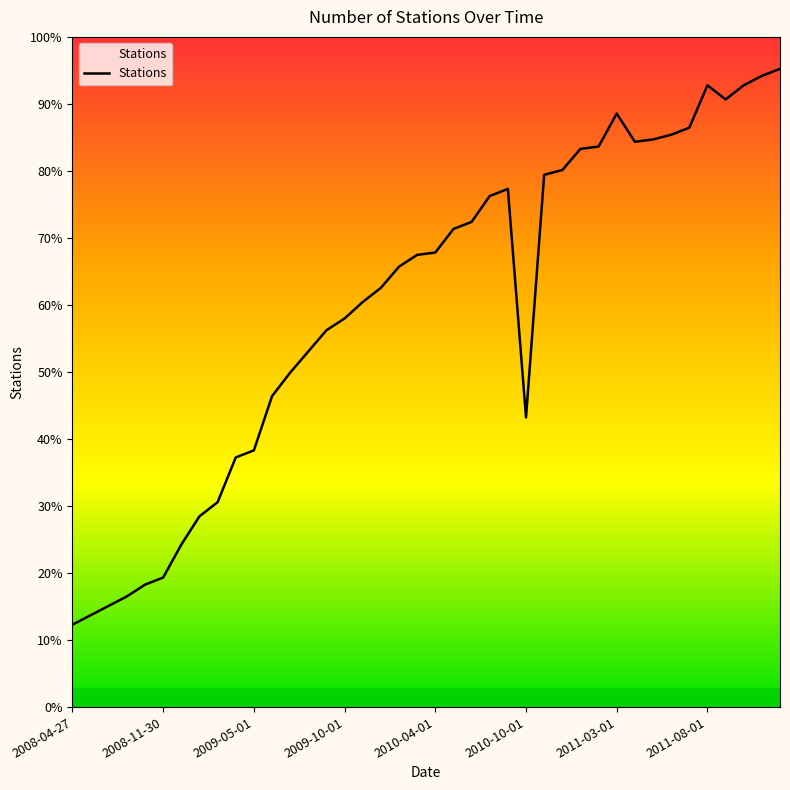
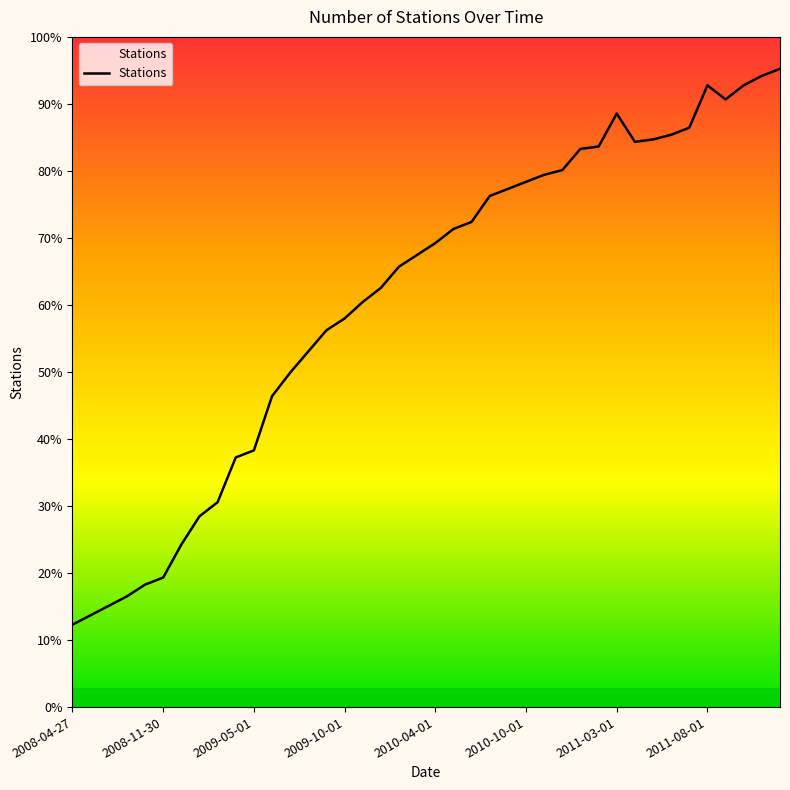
2010-04-01: 68% -> 69%
2010-10-01: 43% -> 78%
